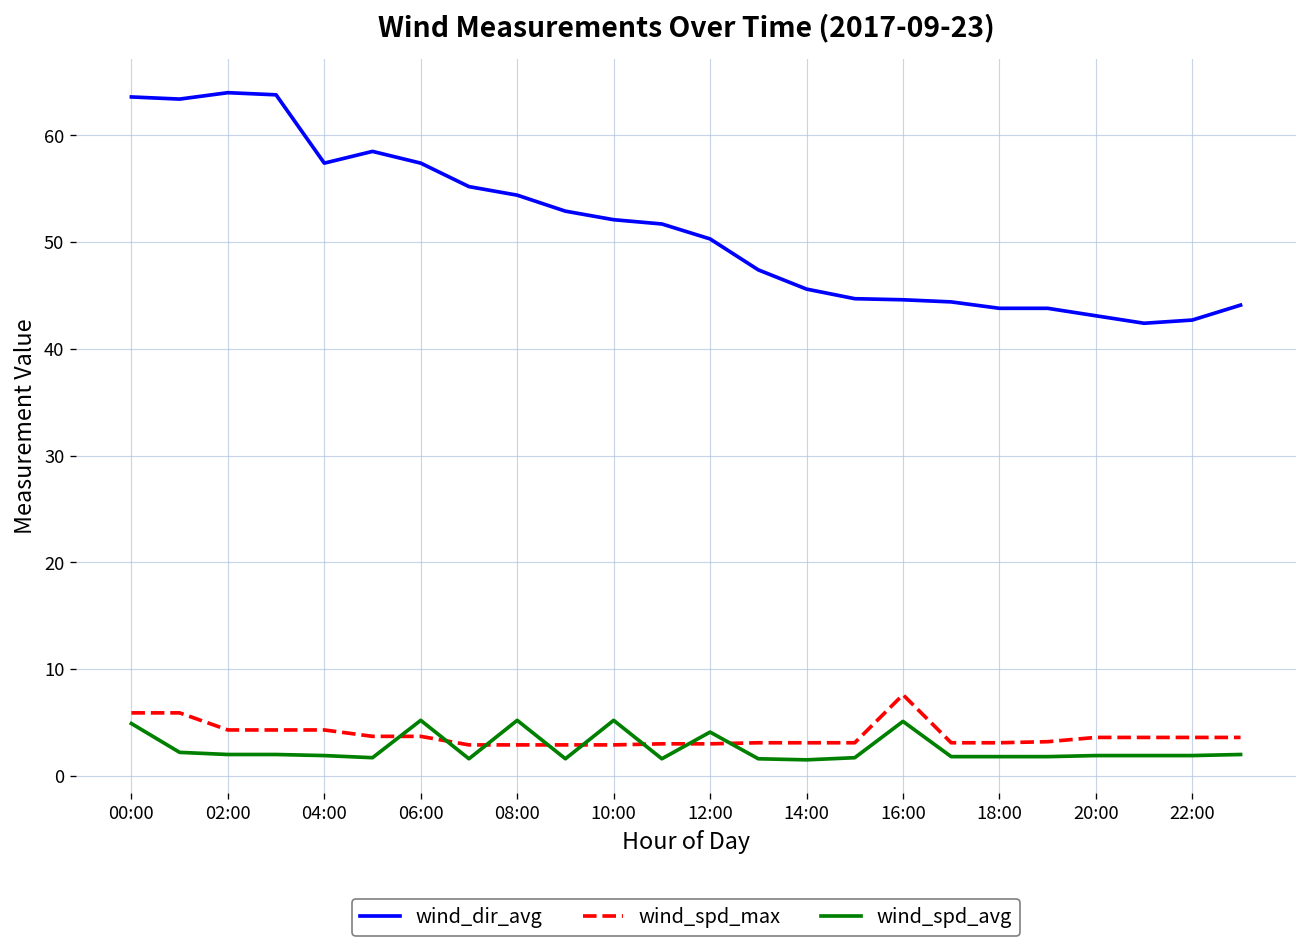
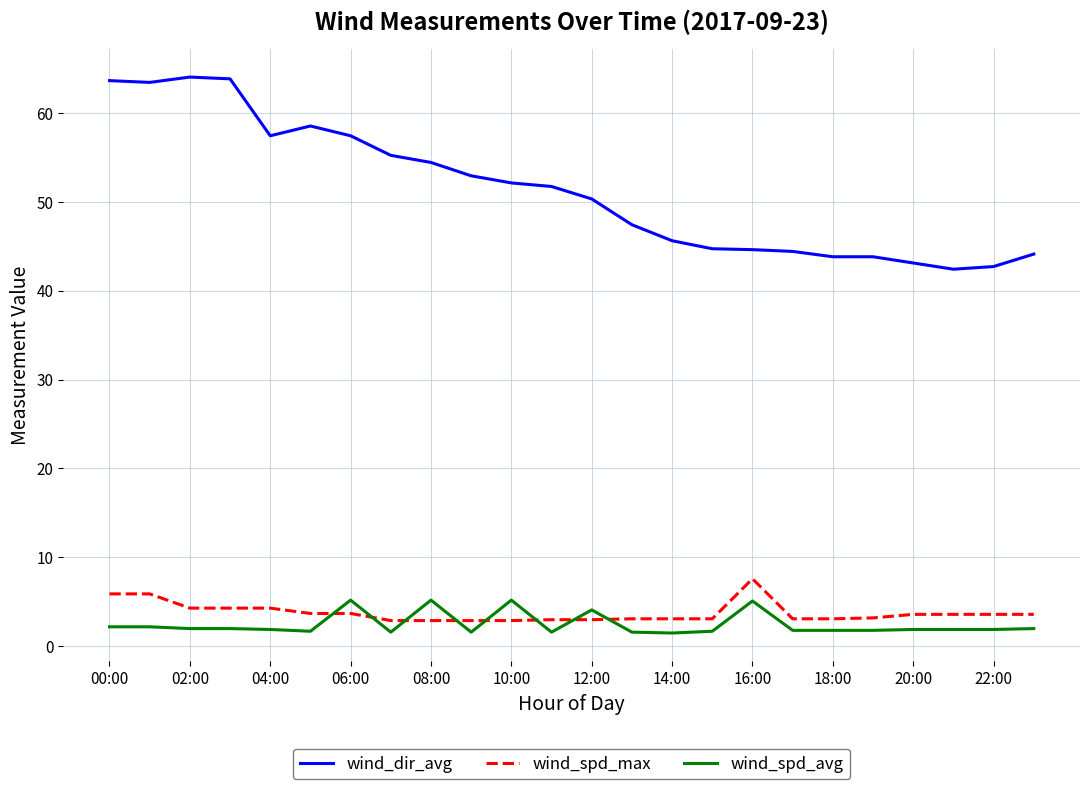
wind_spd_avg, 00:00: 5 -> 2
